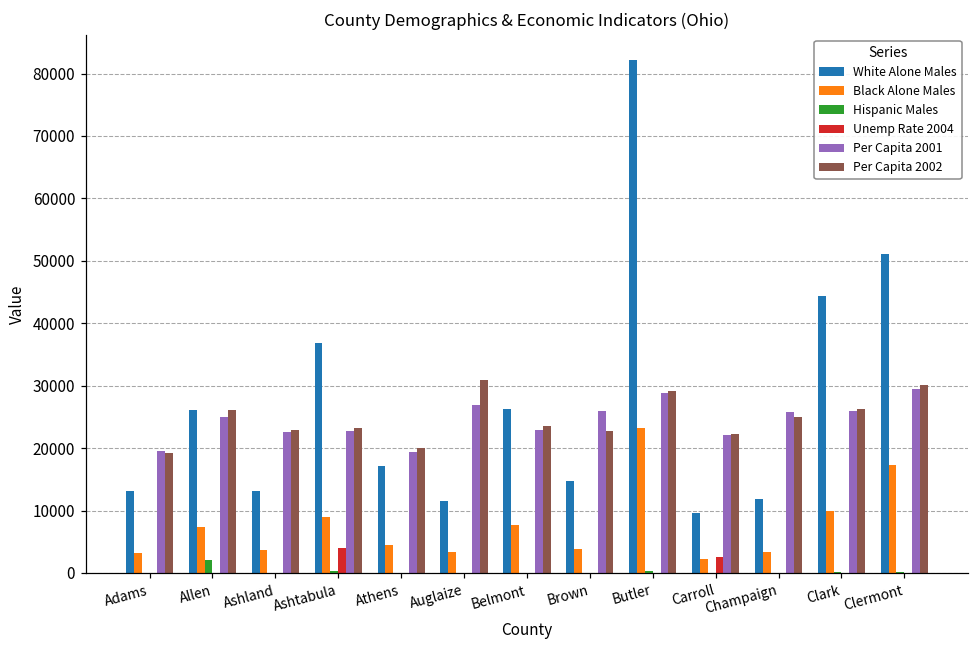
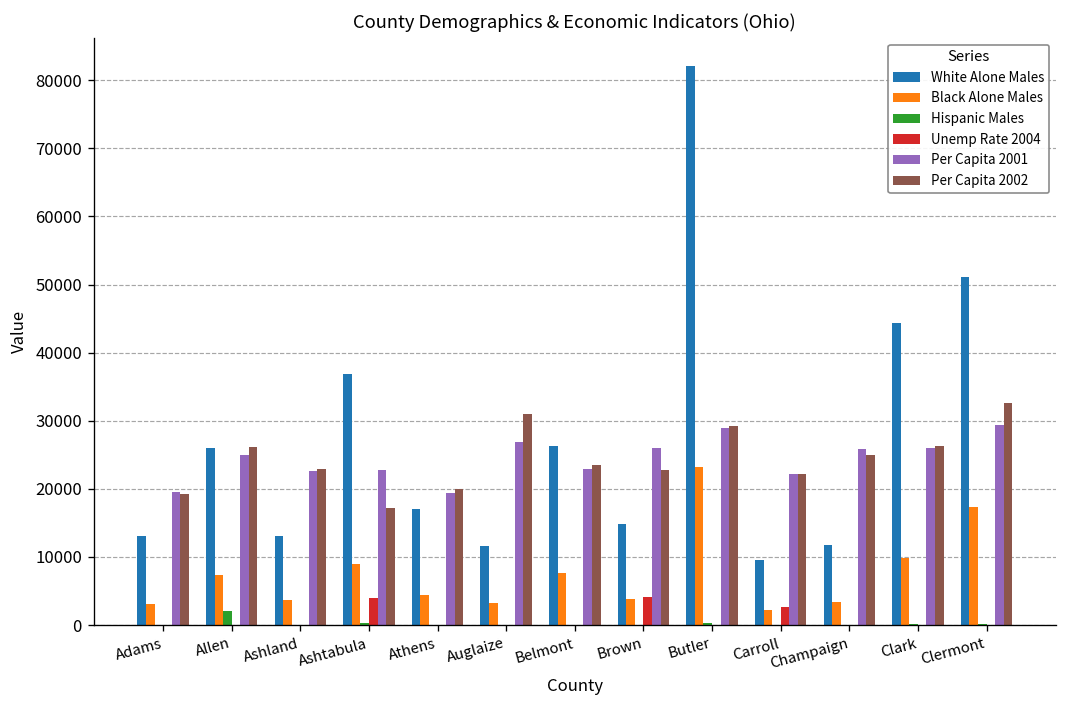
Per Capita 2002, Ashtabula: 23000 -> 17000
Unemp Rate 2004, Brown: 0 -> 4000
Per Capita 2002, Clermont: 30000 -> 33000
